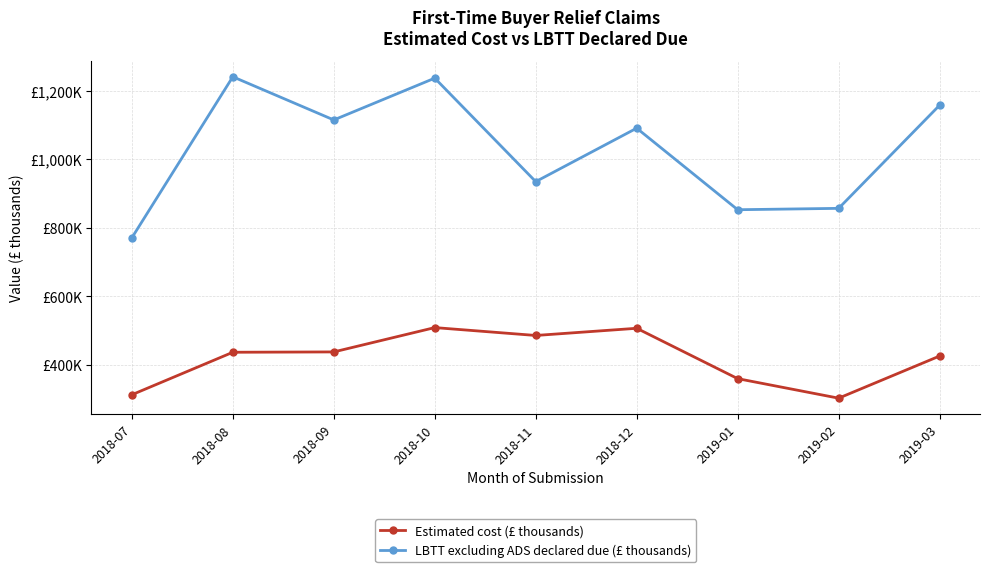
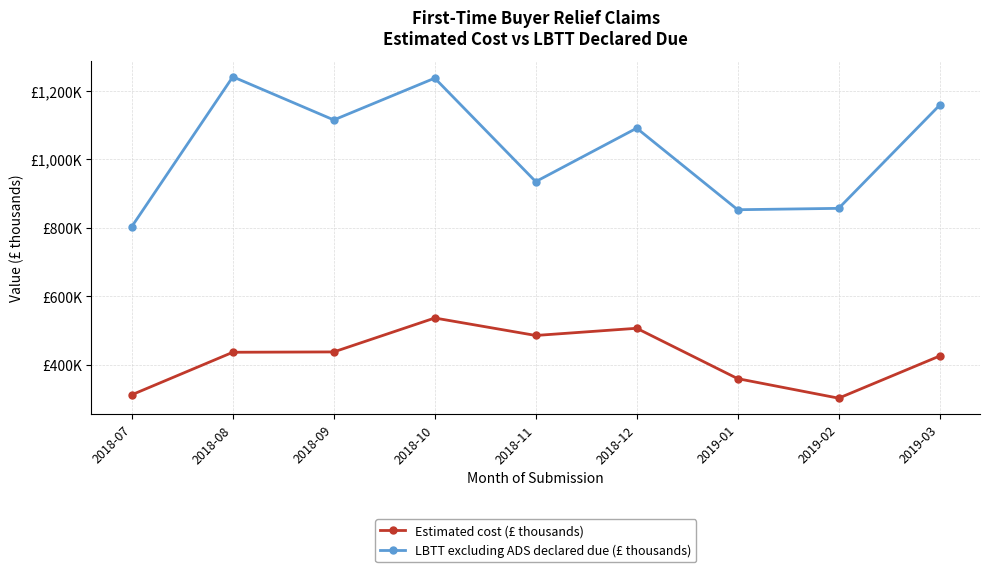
LBTT excluding ADS declared due (£ thousands), 2018-07: £770,000 -> £800,000
Estimated cost (£ thousands), 2018-10: £510,000 -> £540,000
